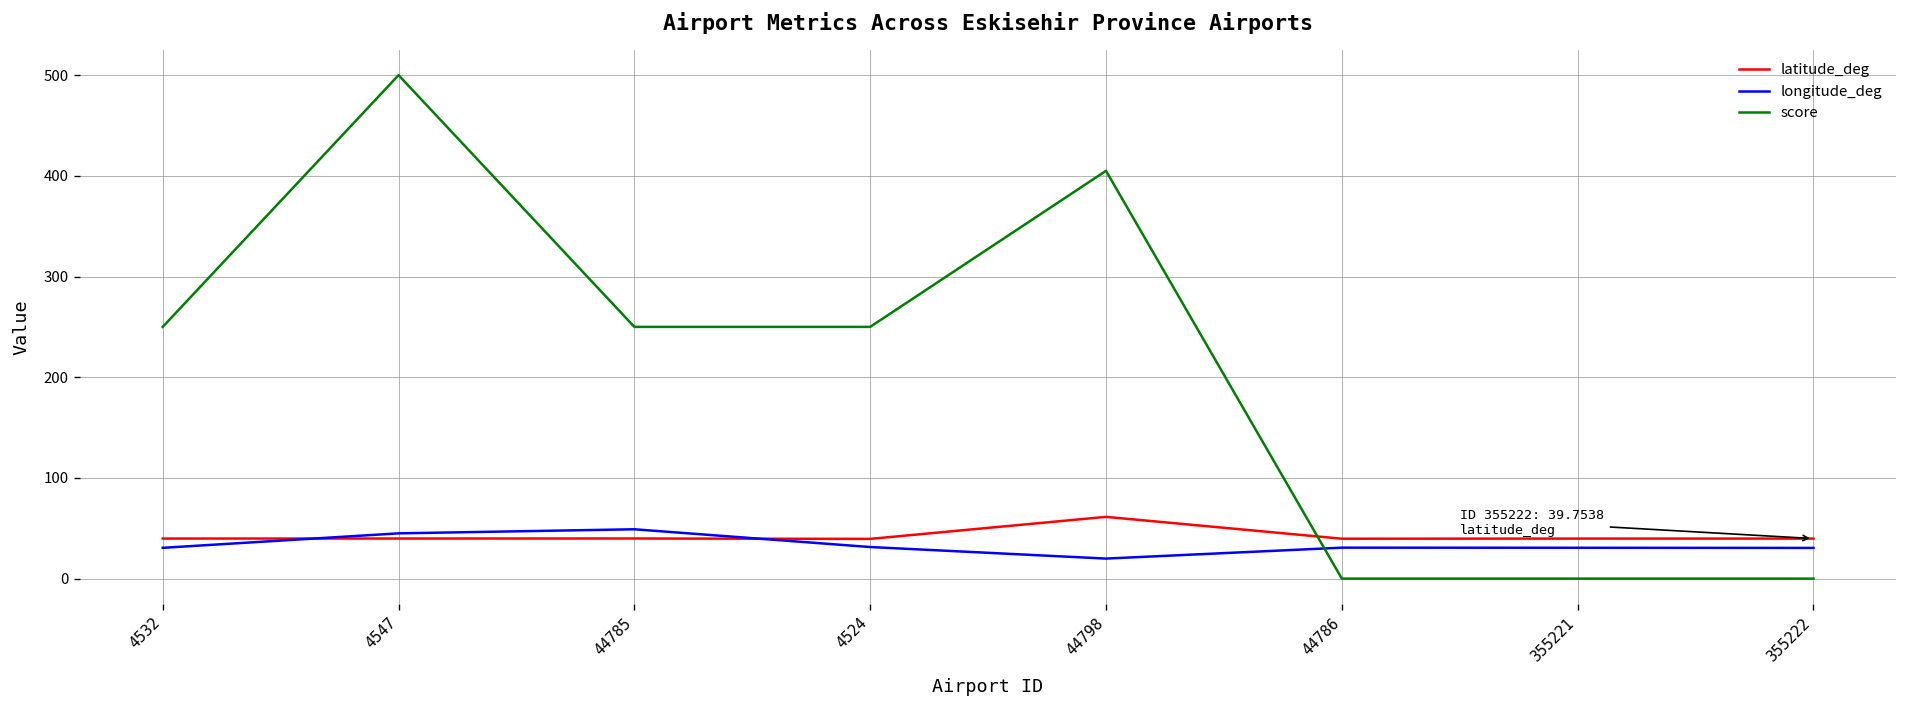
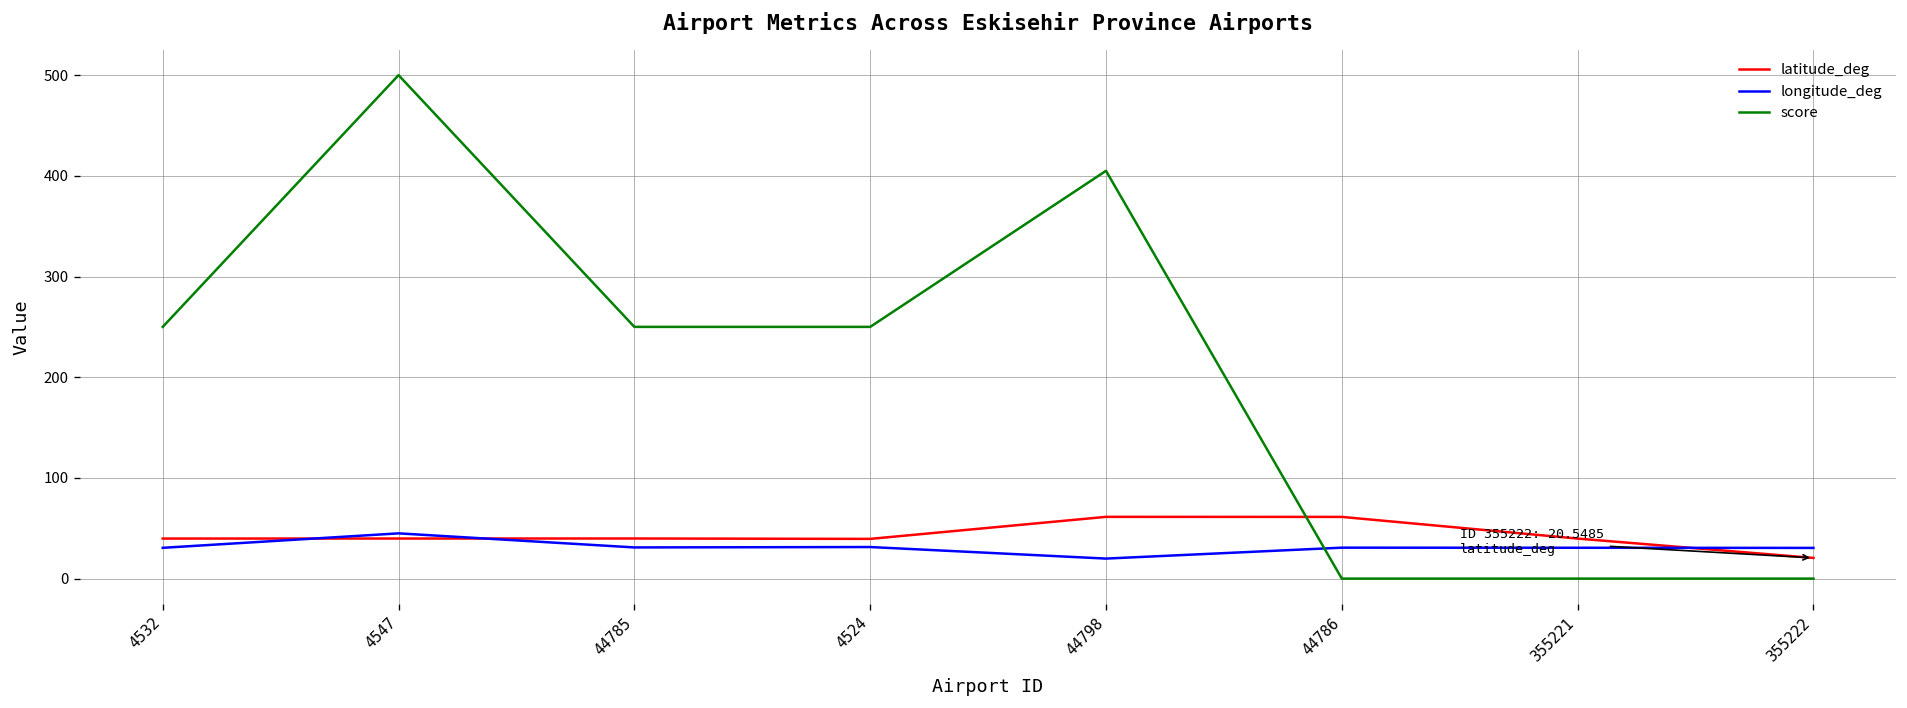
longitude_deg, 44785: 50 -> 30
latitude_deg, 44786: 40 -> 60
latitude_deg, 355222: 39.7538 -> 20.5485
